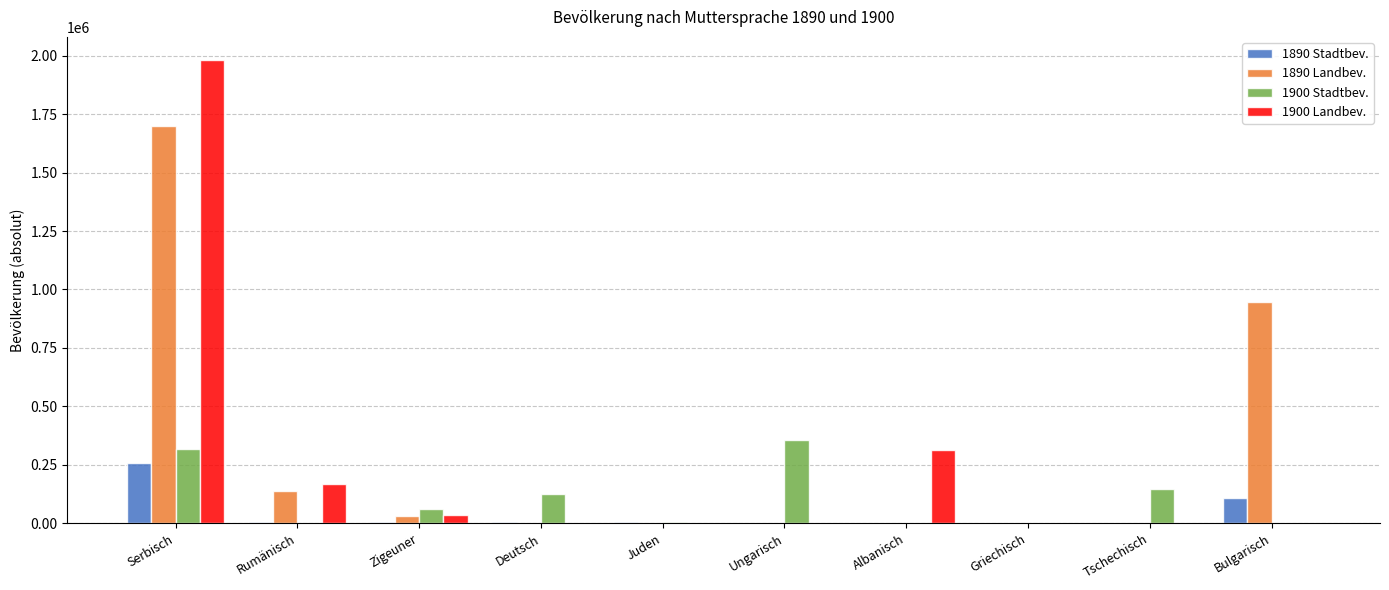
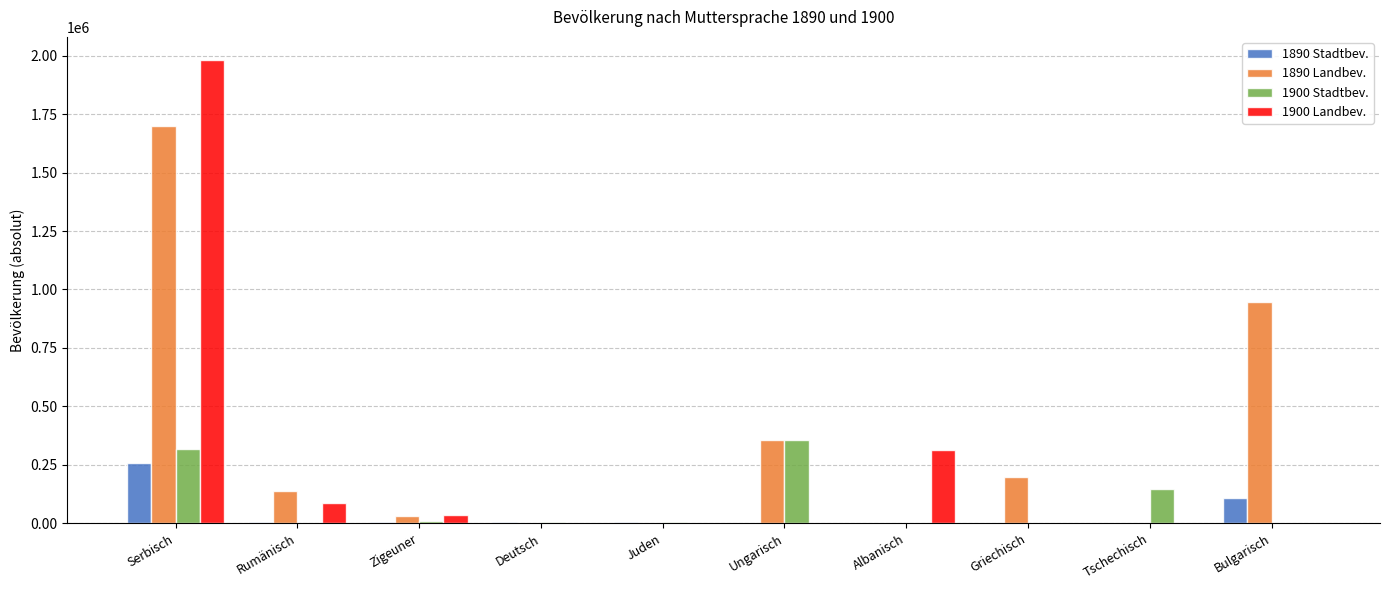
1900 Landbev., Rumänisch: 170000 -> 90000
1900 Stadtbev., Zigeuner: 60000 -> 10000
1900 Stadtbev., Deutsch: 130000 -> 10000
1890 Landbev., Ungarisch: 0 -> 360000
1890 Landbev., Griechisch: 0 -> 200000
